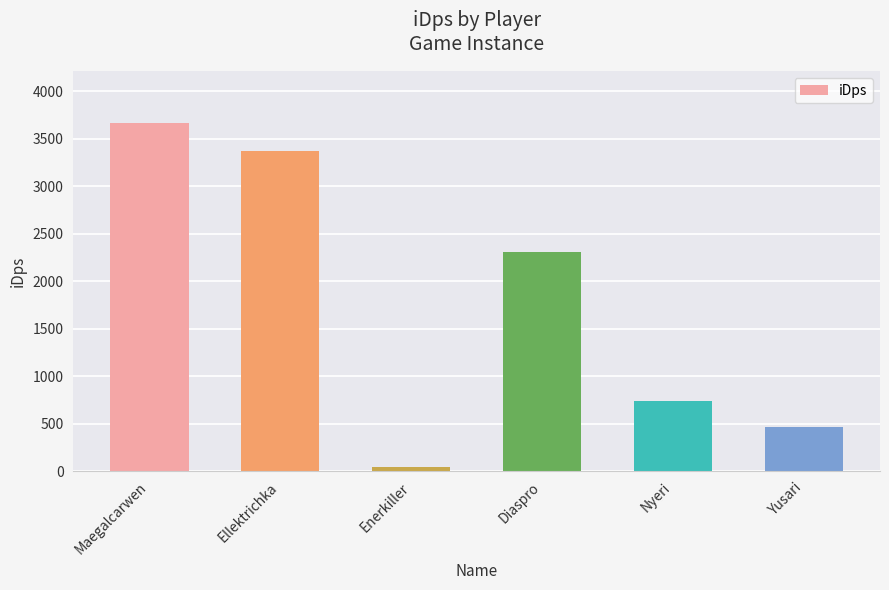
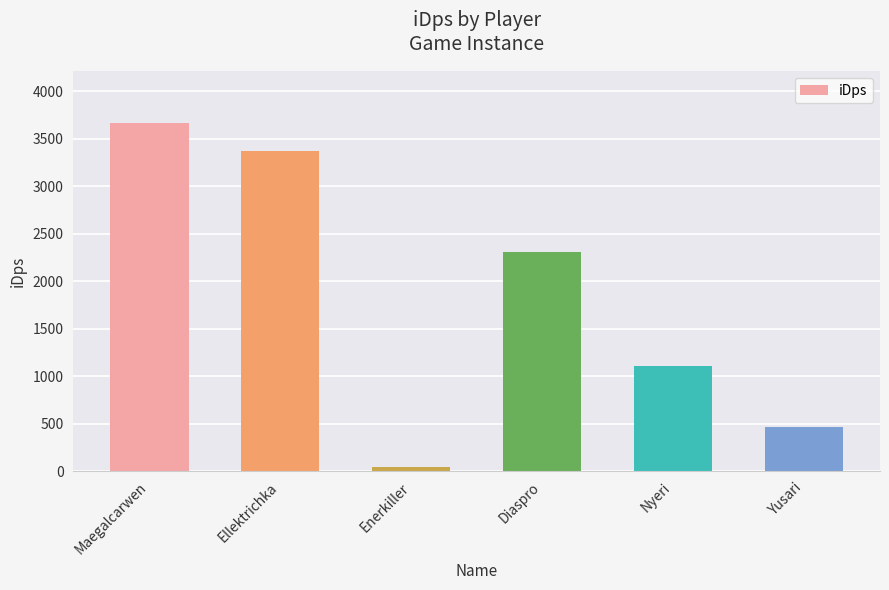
Nyeri: 700 -> 1100
